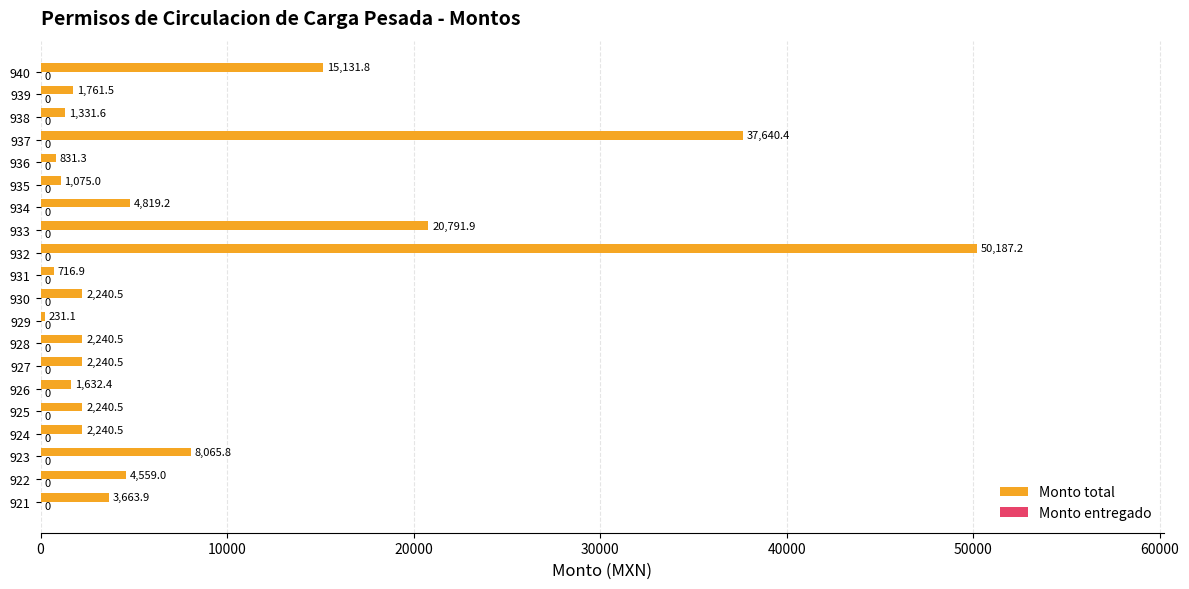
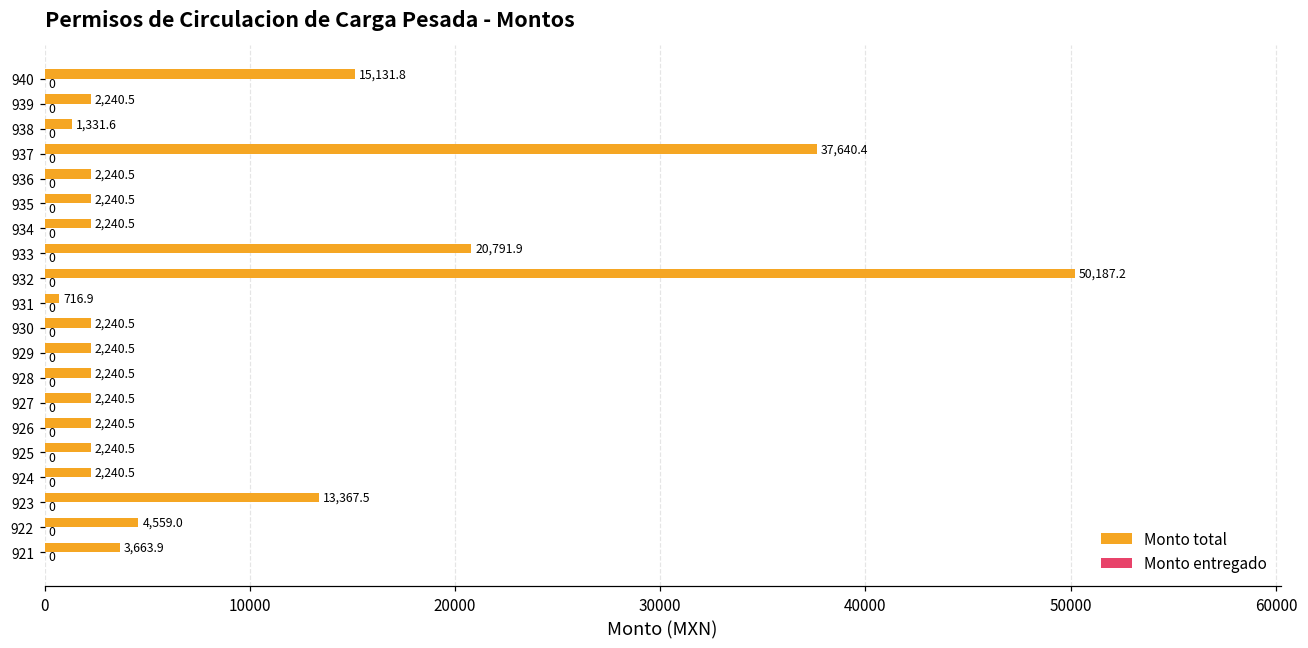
Monto total, 939: 1,761.5 -> 2,240.5
Monto total, 936: 831.3 -> 2,240.5
Monto total, 935: 1,075.0 -> 2,240.5
Monto total, 934: 4,819.2 -> 2,240.5
Monto total, 929: 231.1 -> 2,240.5
Monto total, 926: 1,632.4 -> 2,240.5
Monto total, 923: 8,065.8 -> 13,367.5
